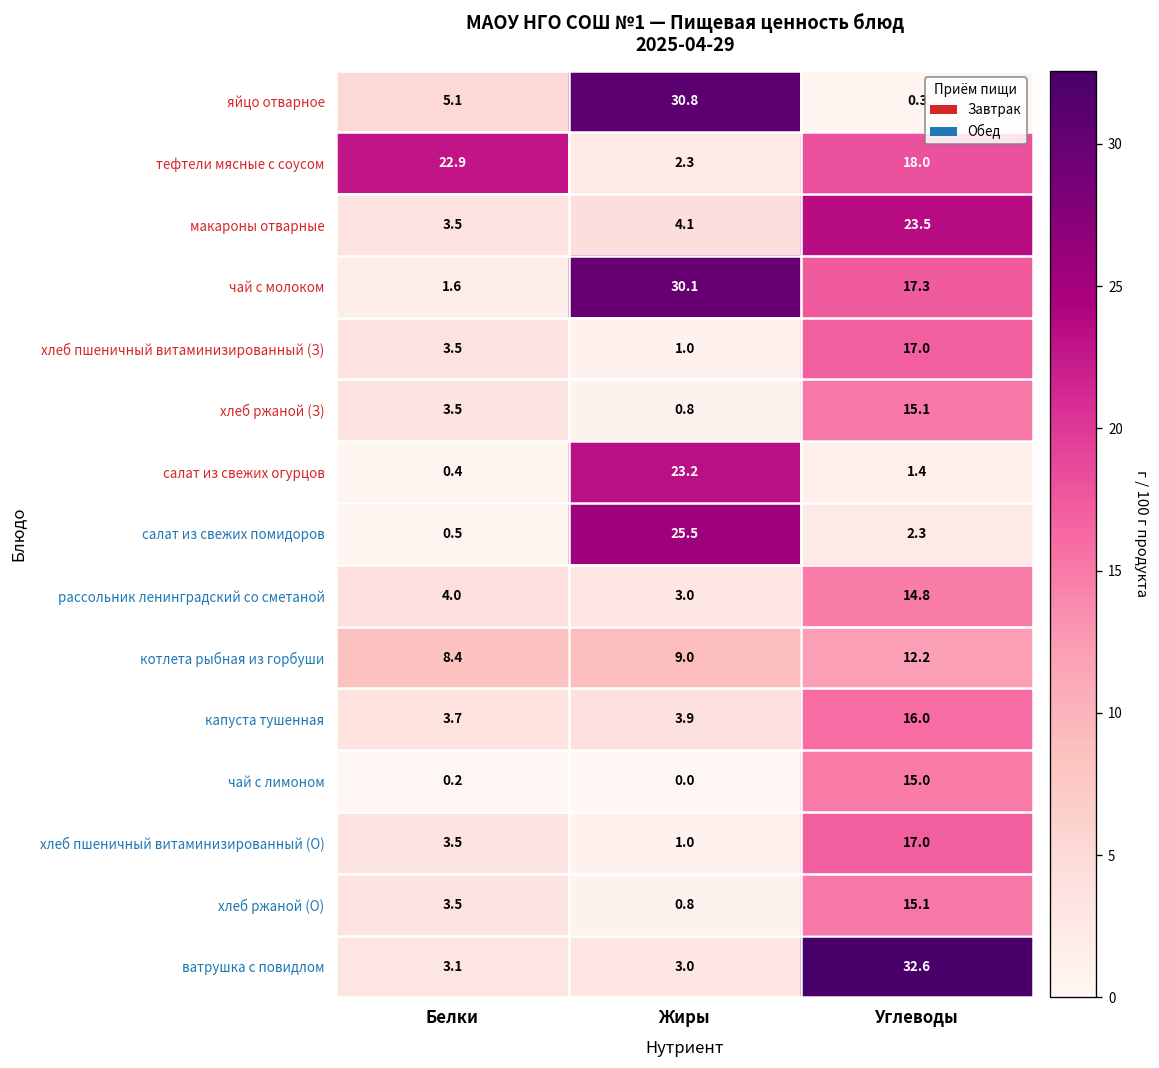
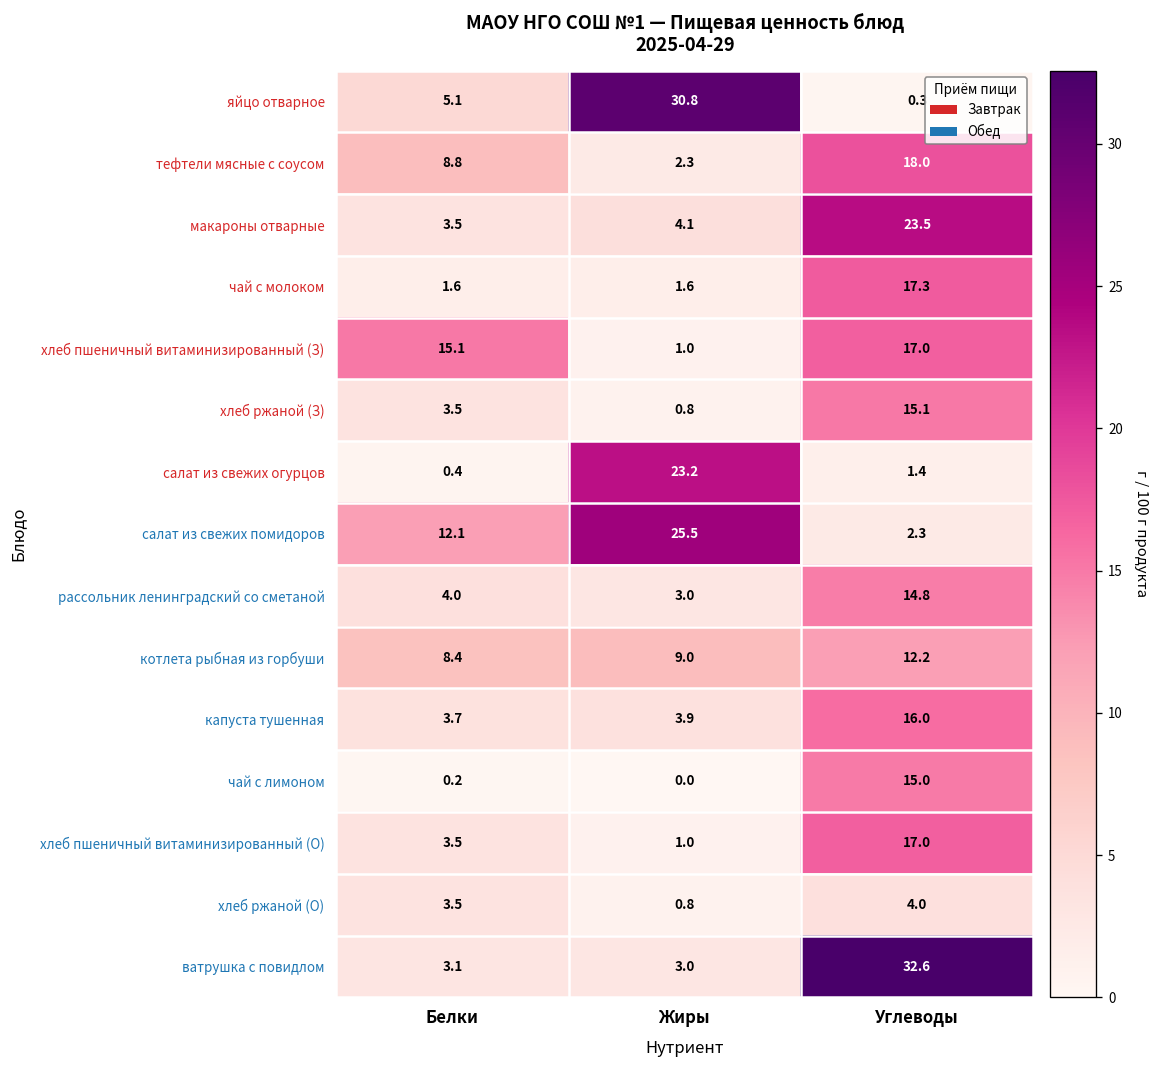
тефтели мясные с соусом, Белки: 22.9 -> 8.8
чай с молоком, Жиры: 30.1 -> 1.6
хлеб пшеничный витаминизированный (З), Белки: 3.5 -> 15.1
салат из свежих помидоров, Белки: 0.5 -> 12.1
хлеб ржаной (О), Углеводы: 15.1 -> 4.0
